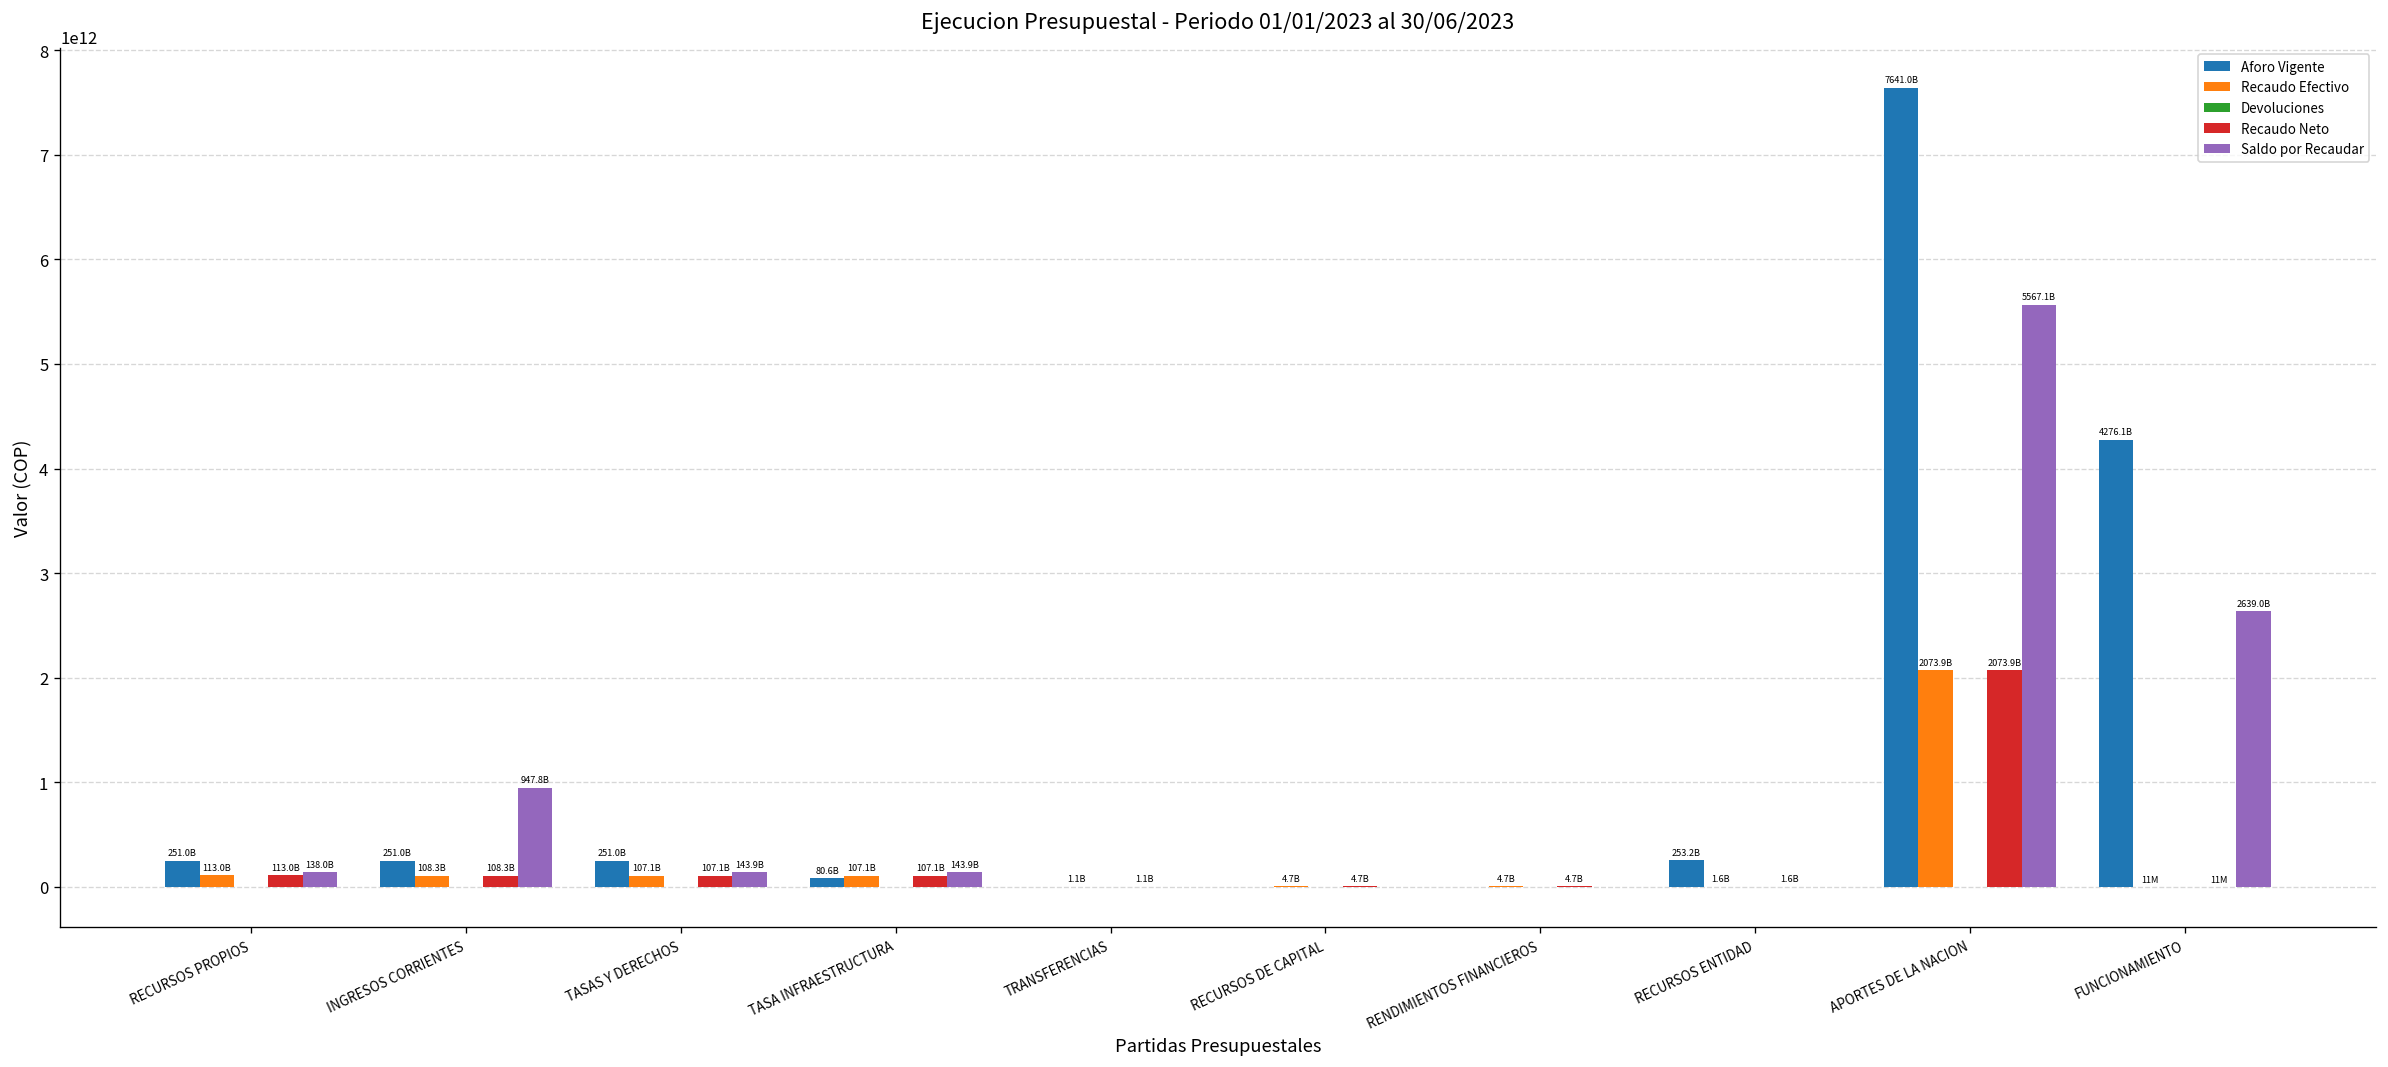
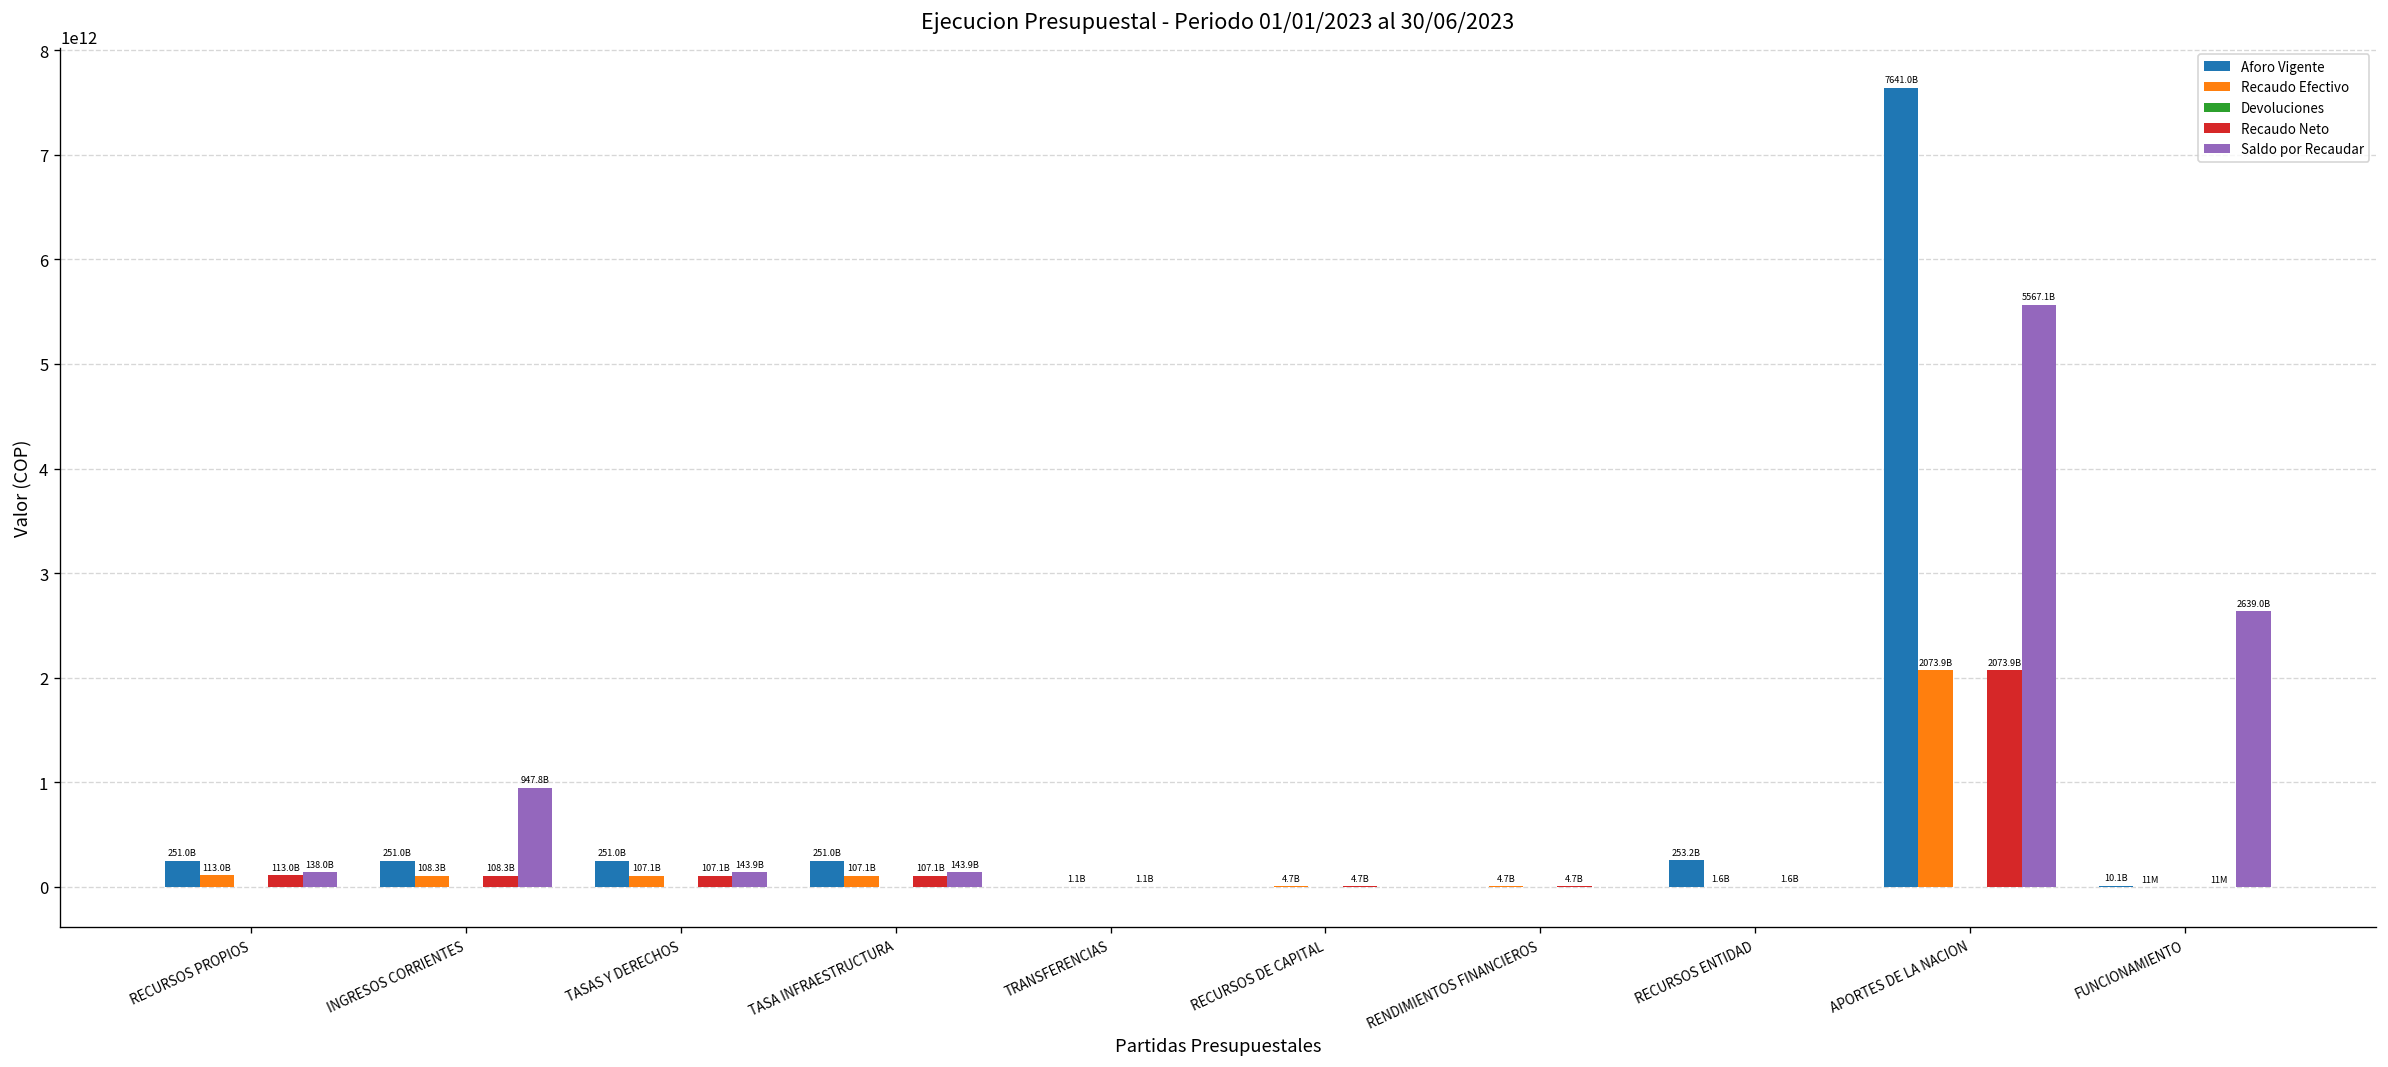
Aforo Vigente, TASA INFRAESTRUCTURA: 80.6B -> 251.0B
Aforo Vigente, FUNCIONAMIENTO: 4276.1B -> 10.1B
